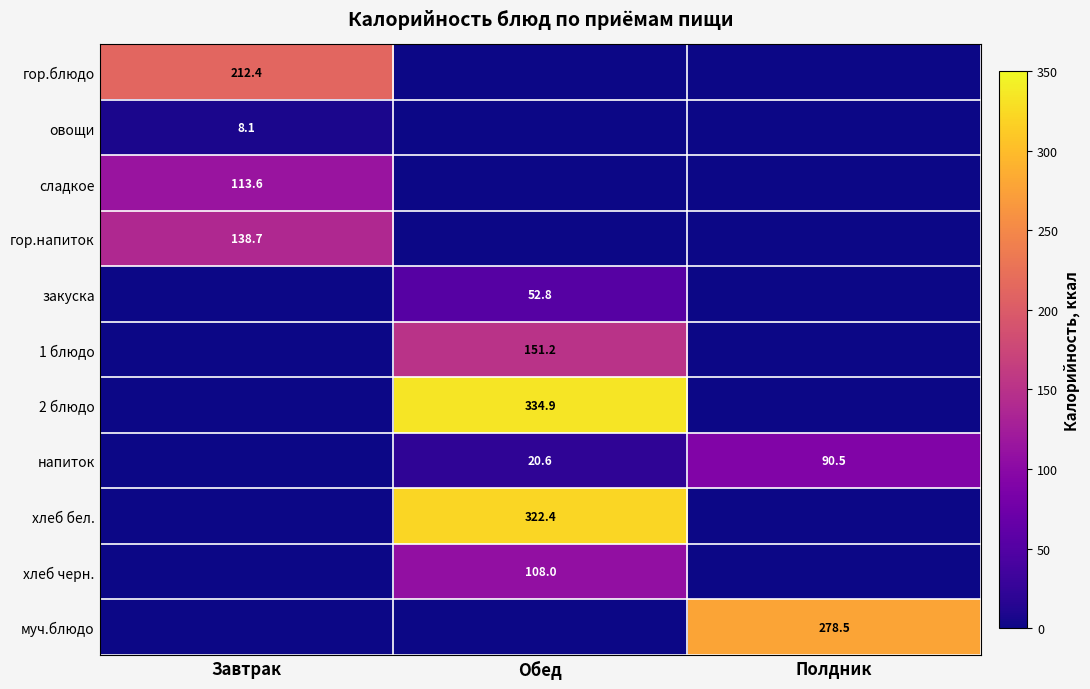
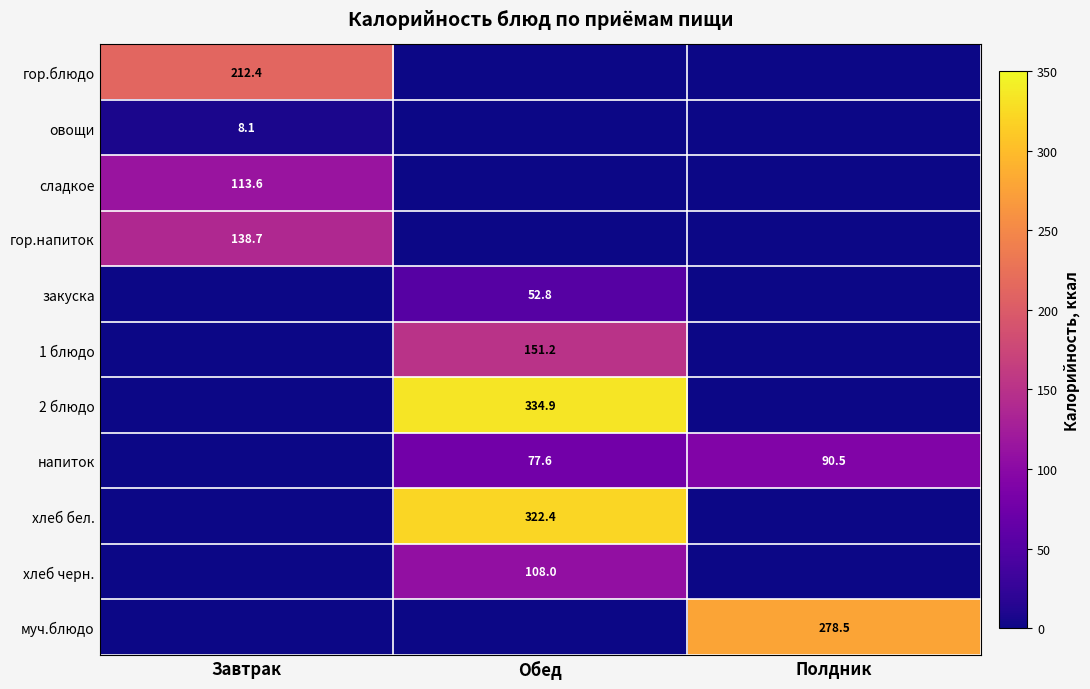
напиток, Обед: 20.6 -> 77.6
